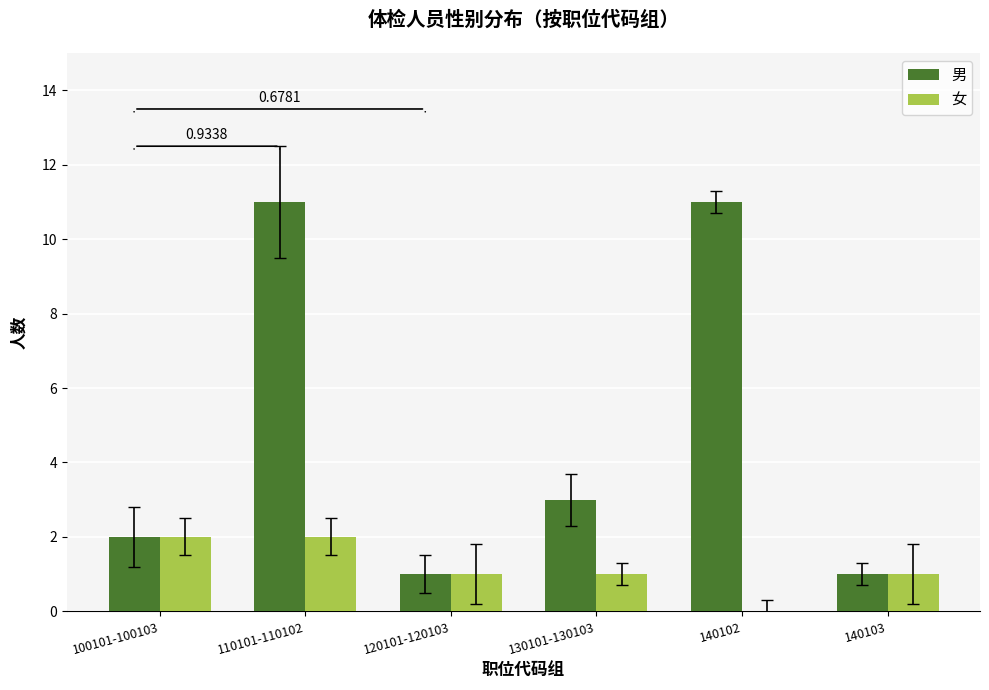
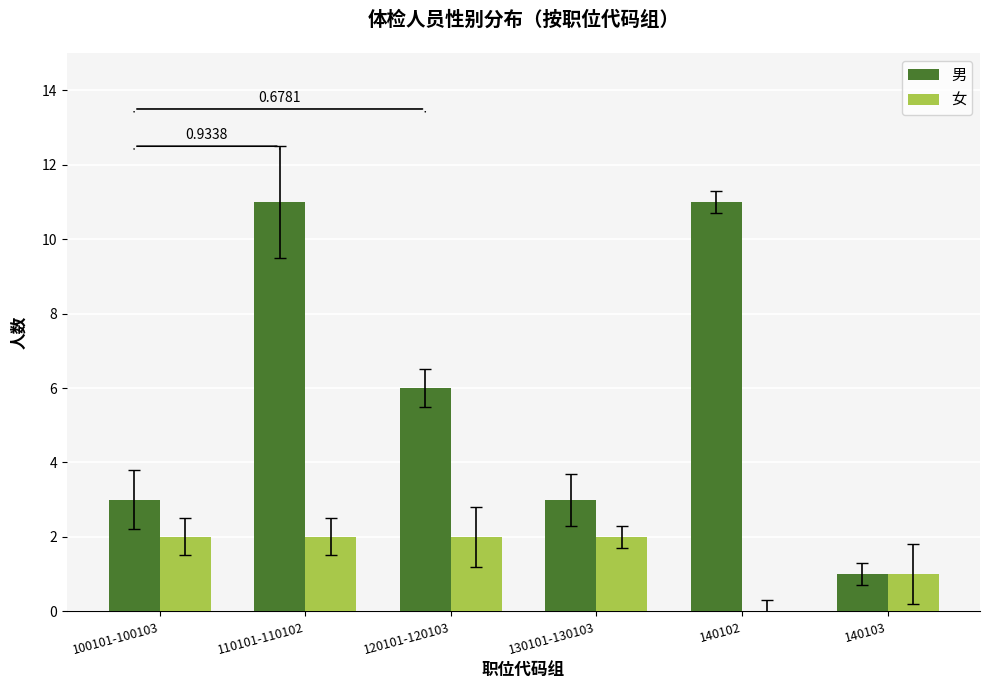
男, 100101-100103: 2 -> 3
男, 120101-120103: 1 -> 6
女, 120101-120103: 1 -> 2
女, 130101-130103: 1 -> 2
